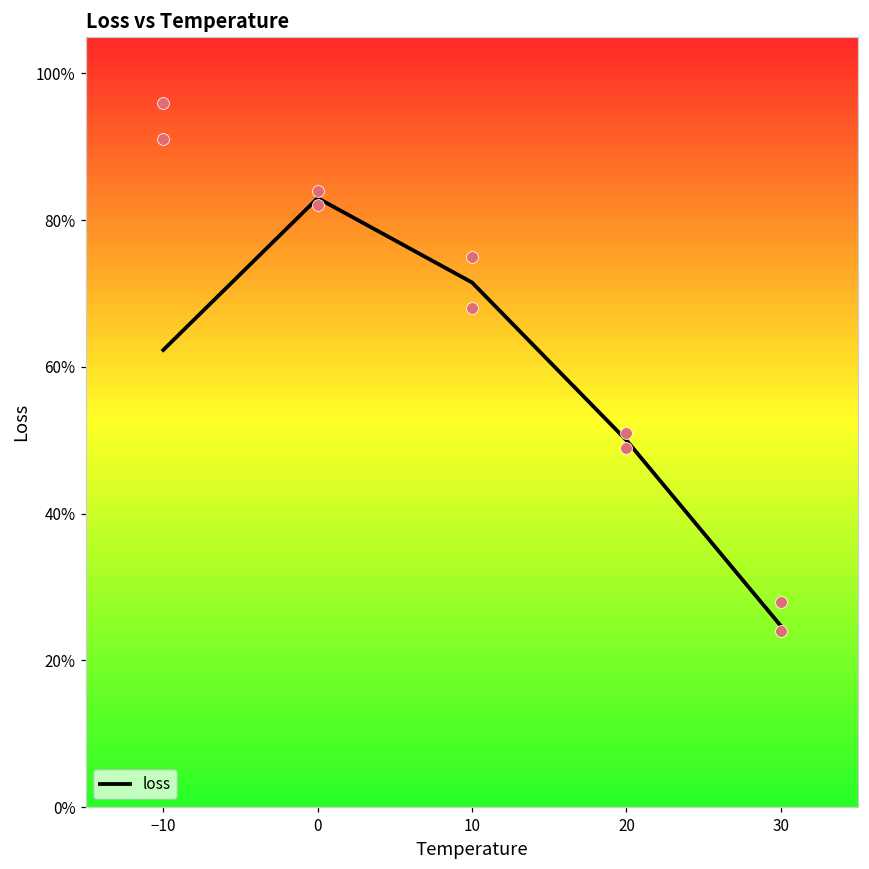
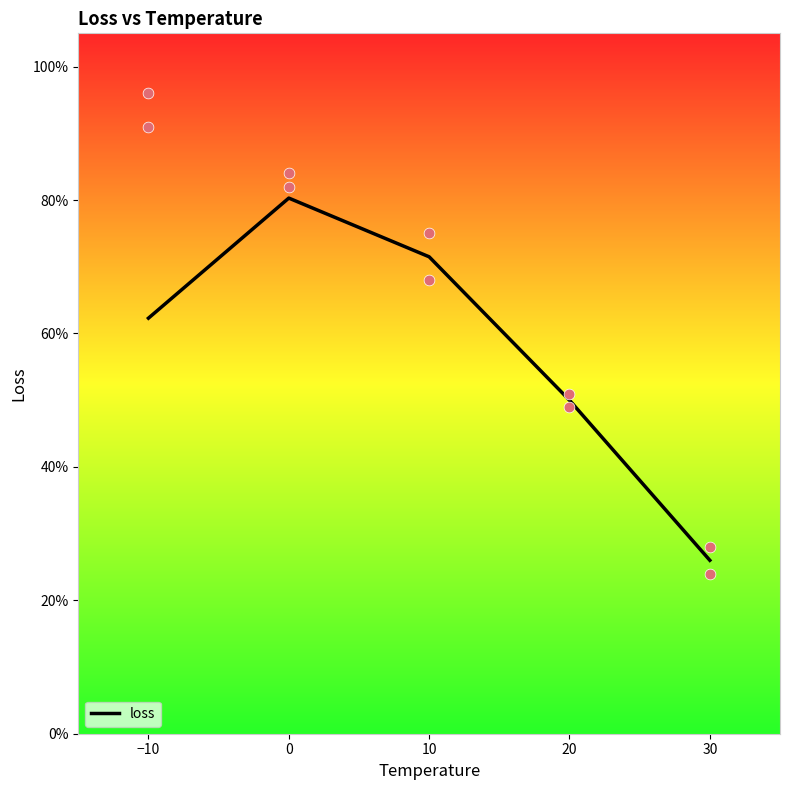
loss, 0: 83% -> 80%
loss, 30: 25% -> 26%
